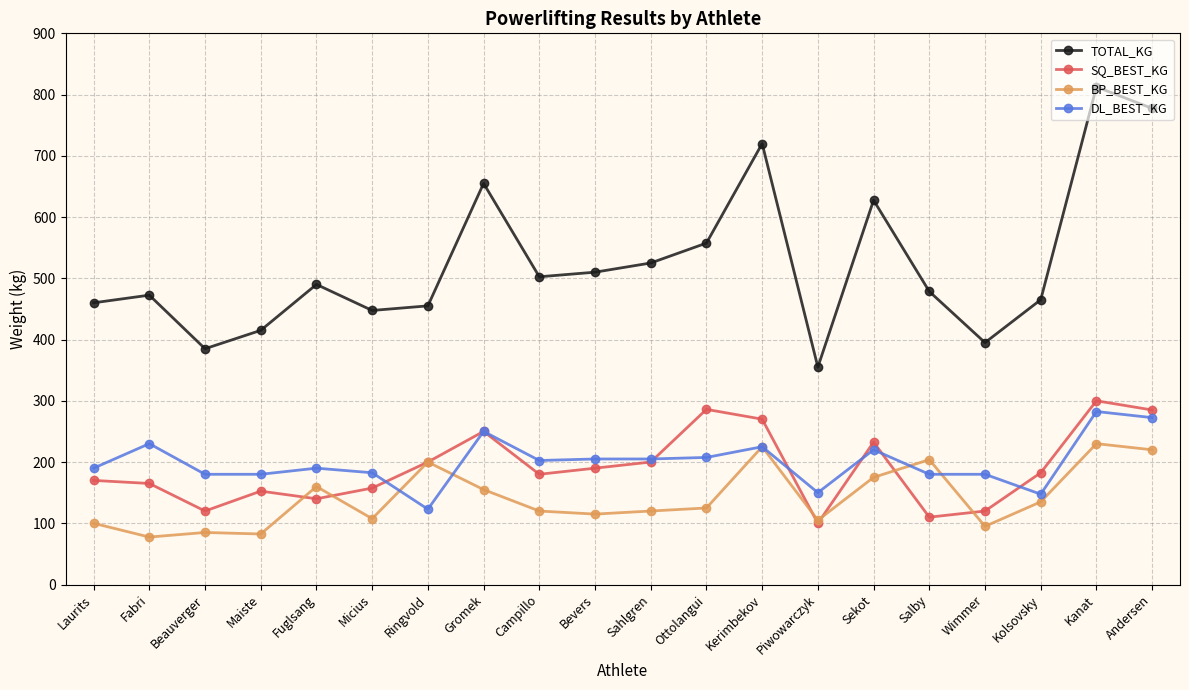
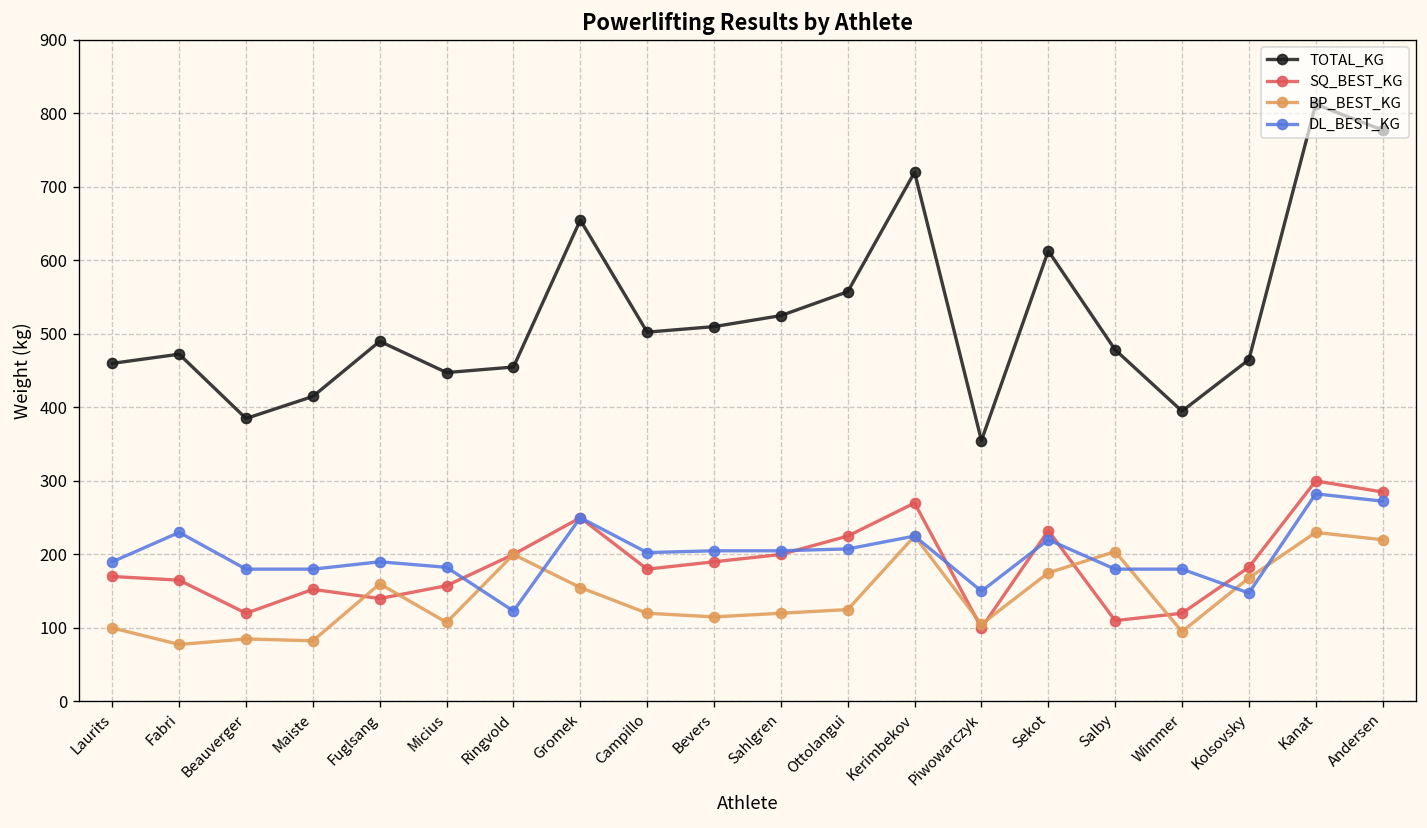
SQ_BEST_KG, Ottolangui: 290 -> 230
TOTAL_KG, Sekot: 630 -> 610
BP_BEST_KG, Kolsovsky: 140 -> 170
